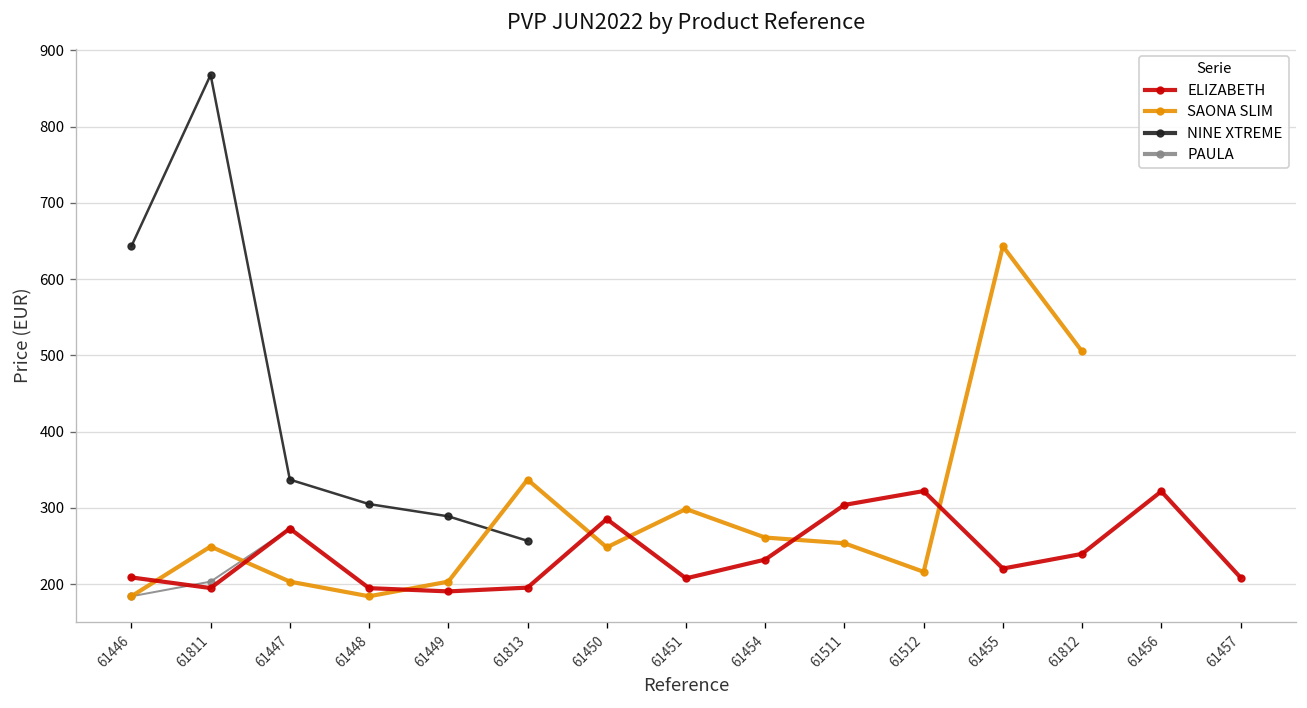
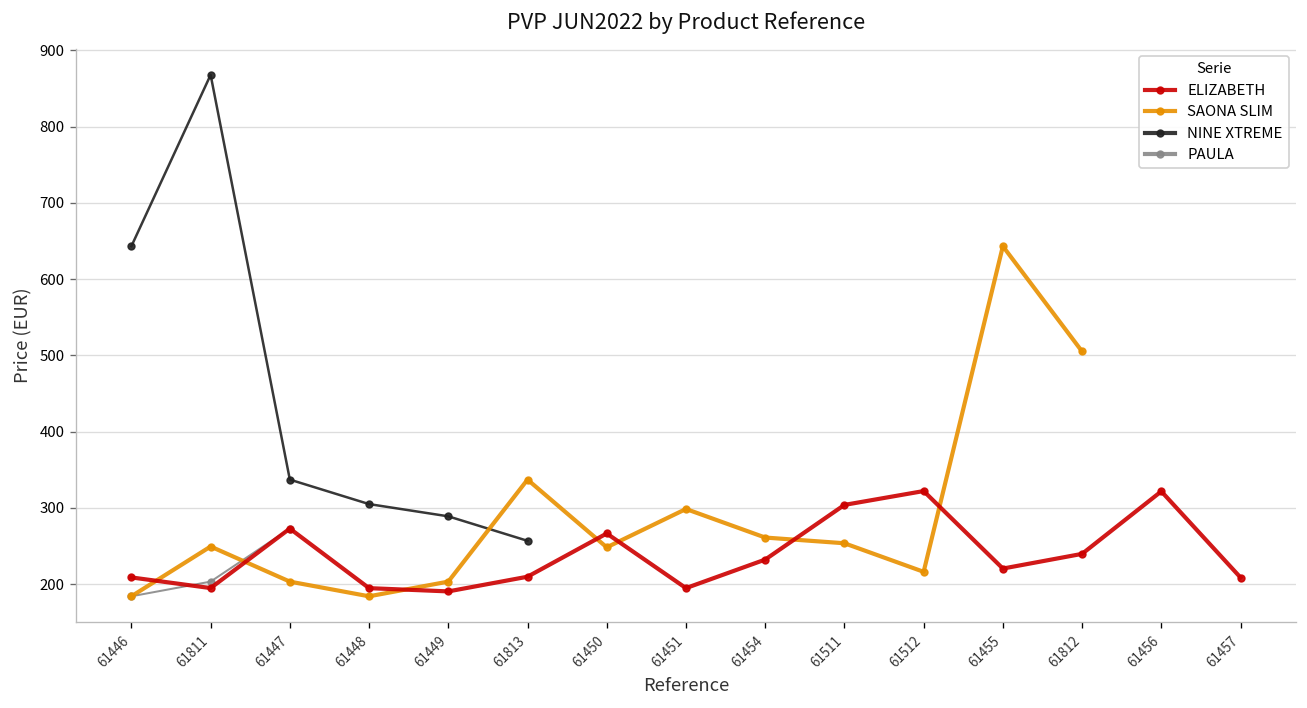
ELIZABETH, 61813: 200 -> 210
ELIZABETH, 61450: 290 -> 270
ELIZABETH, 61451: 210 -> 190
